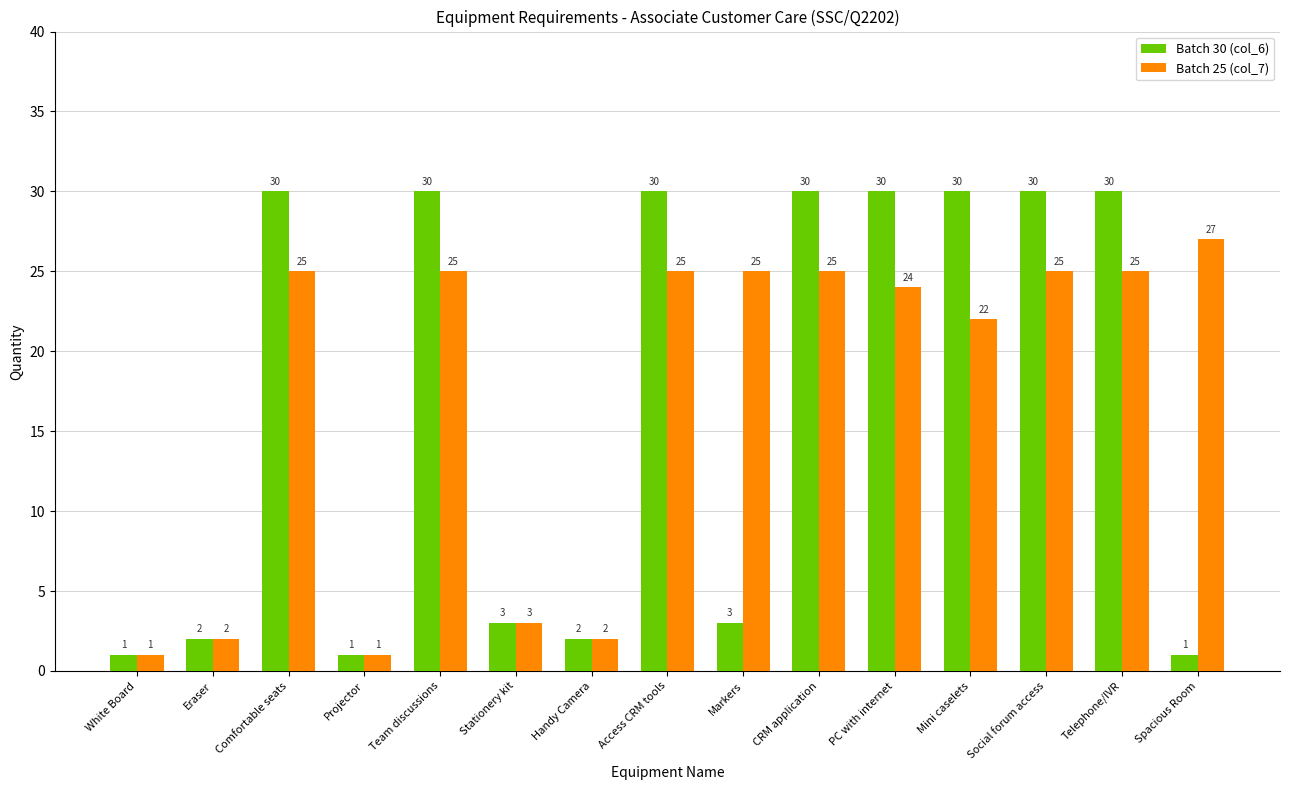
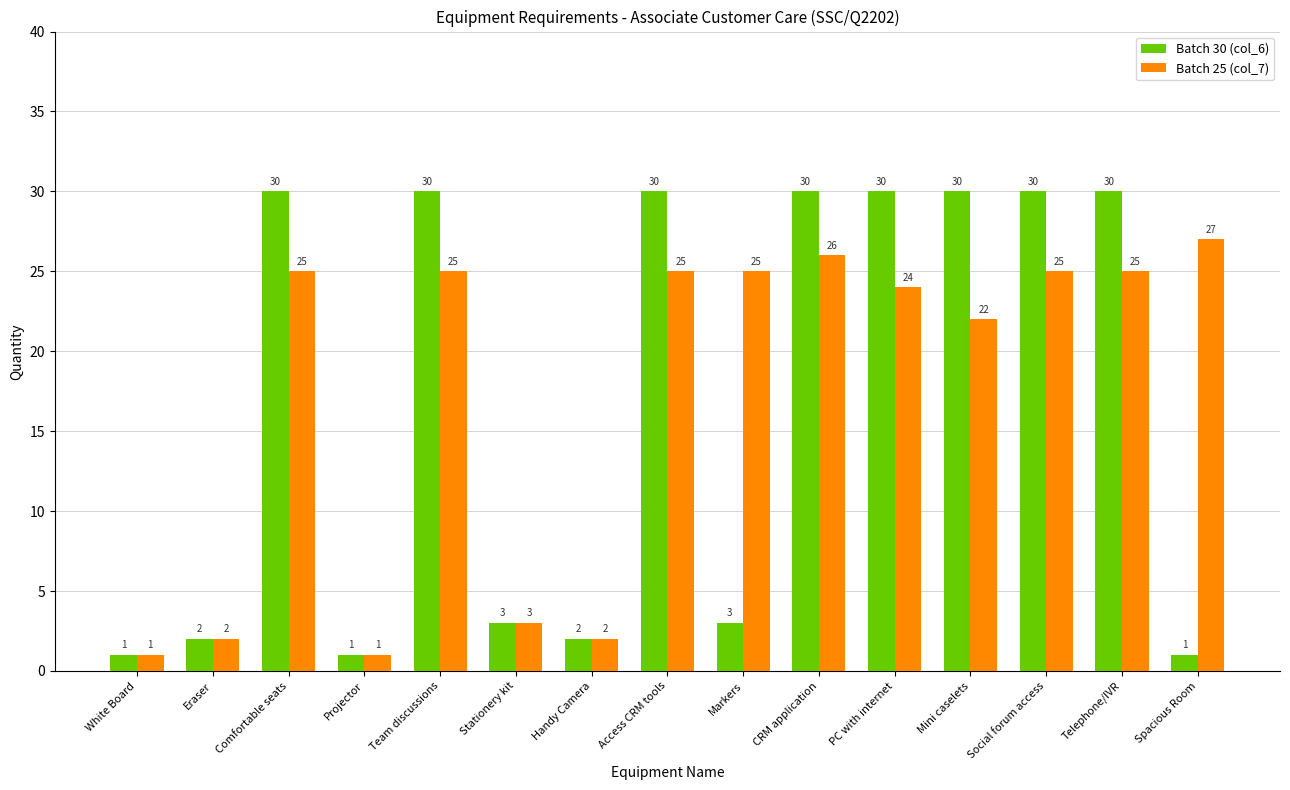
Batch 25 (col_7), CRM application: 25 -> 26
